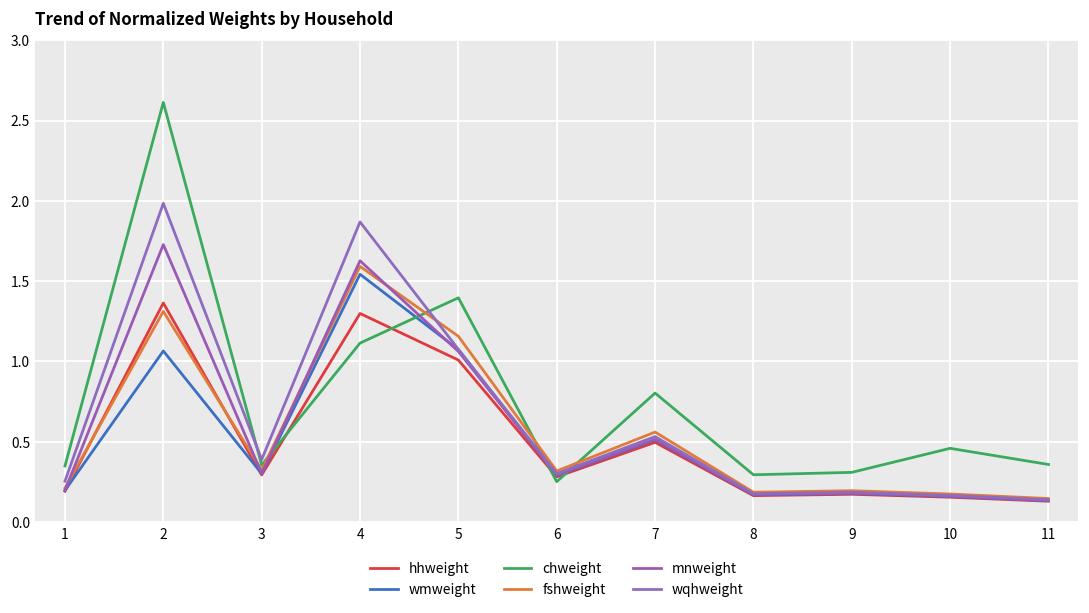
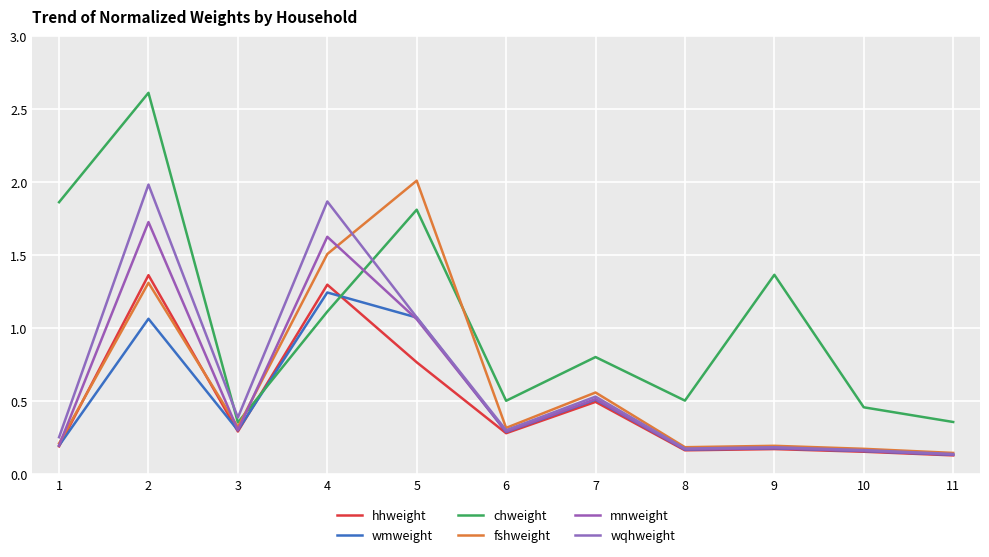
chweight, 1: 0.35 -> 1.86
wmweight, 4: 1.54 -> 1.25
fshweight, 4: 1.59 -> 1.51
hhweight, 5: 1.01 -> 0.77
chweight, 5: 1.40 -> 1.81
fshweight, 5: 1.16 -> 2.01
chweight, 6: 0.25 -> 0.50
chweight, 8: 0.29 -> 0.51
chweight, 9: 0.31 -> 1.37
